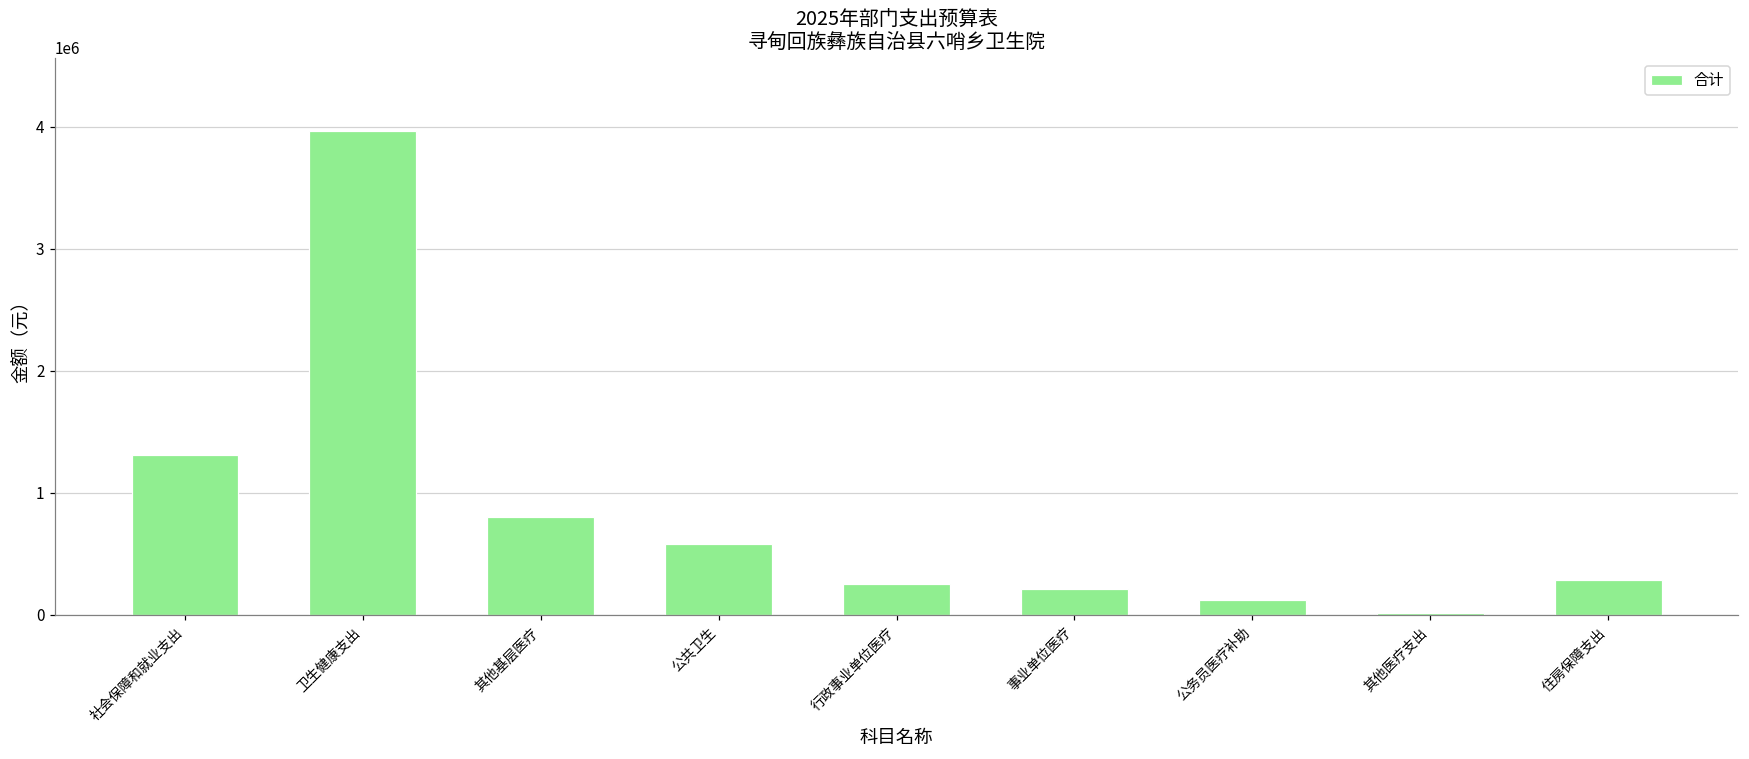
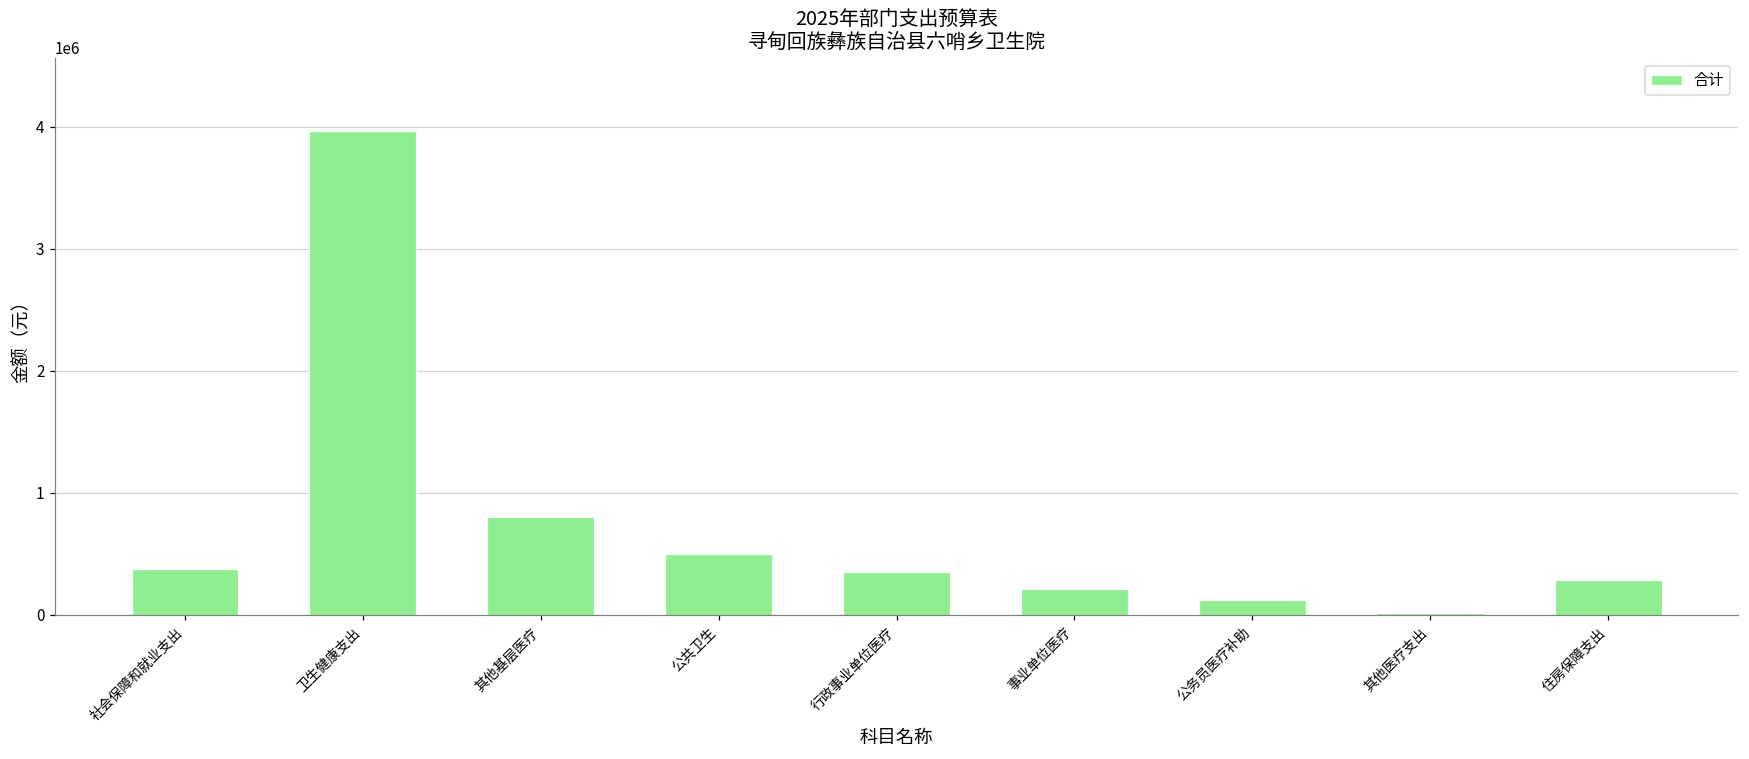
社会保障和就业支出: 1310000 -> 380000
公共卫生: 580000 -> 500000
行政事业单位医疗: 250000 -> 350000
